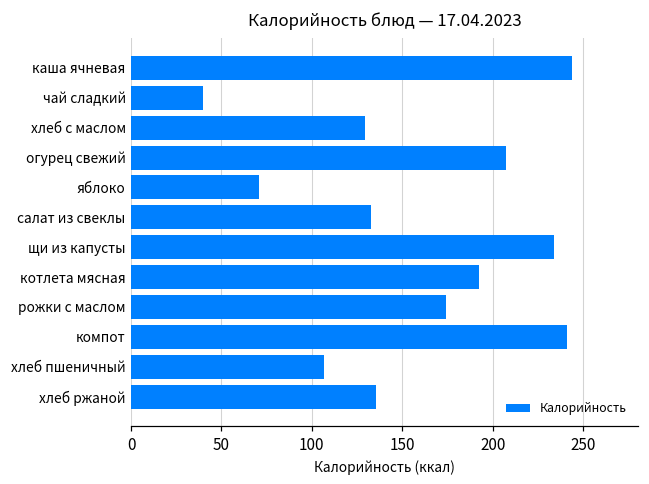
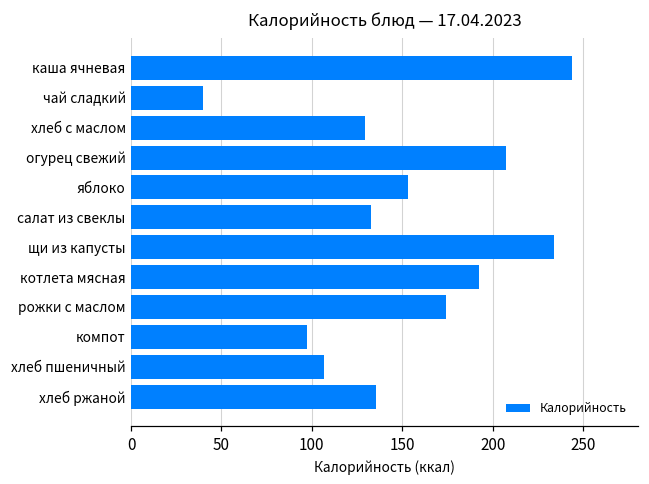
яблоко: 71 -> 153
компот: 241 -> 97
